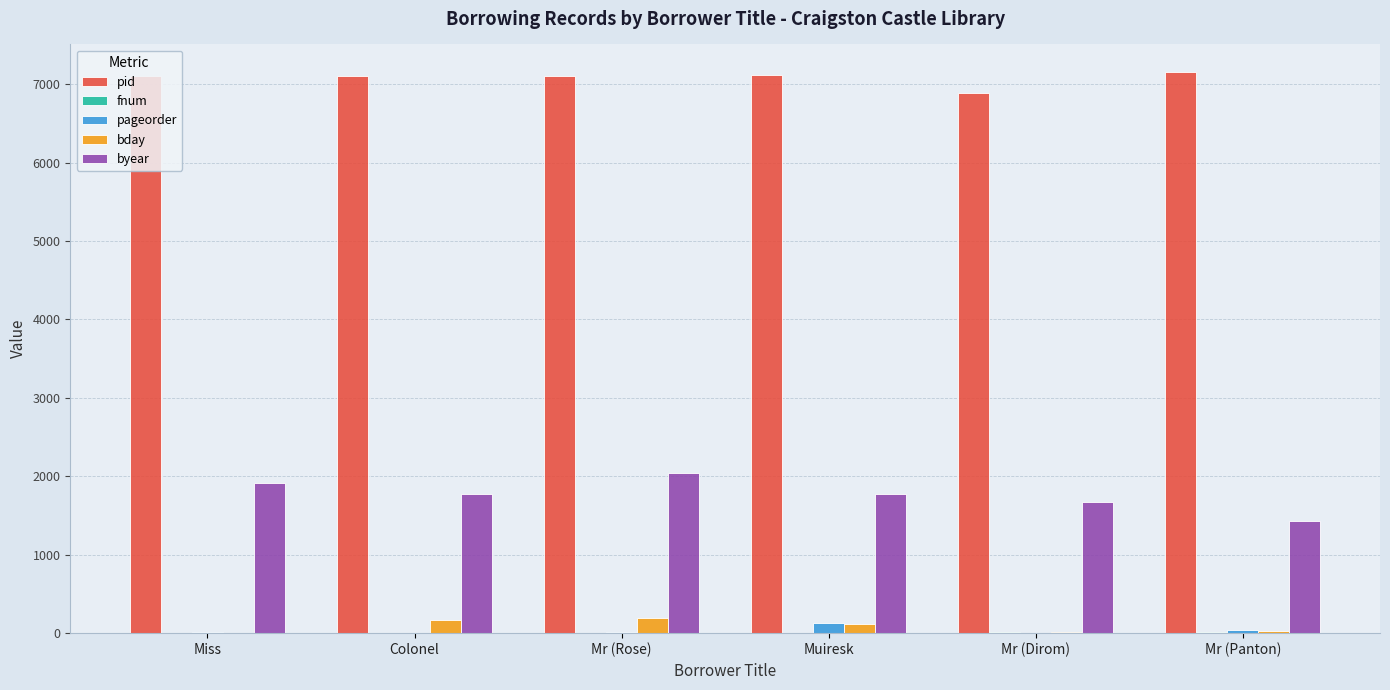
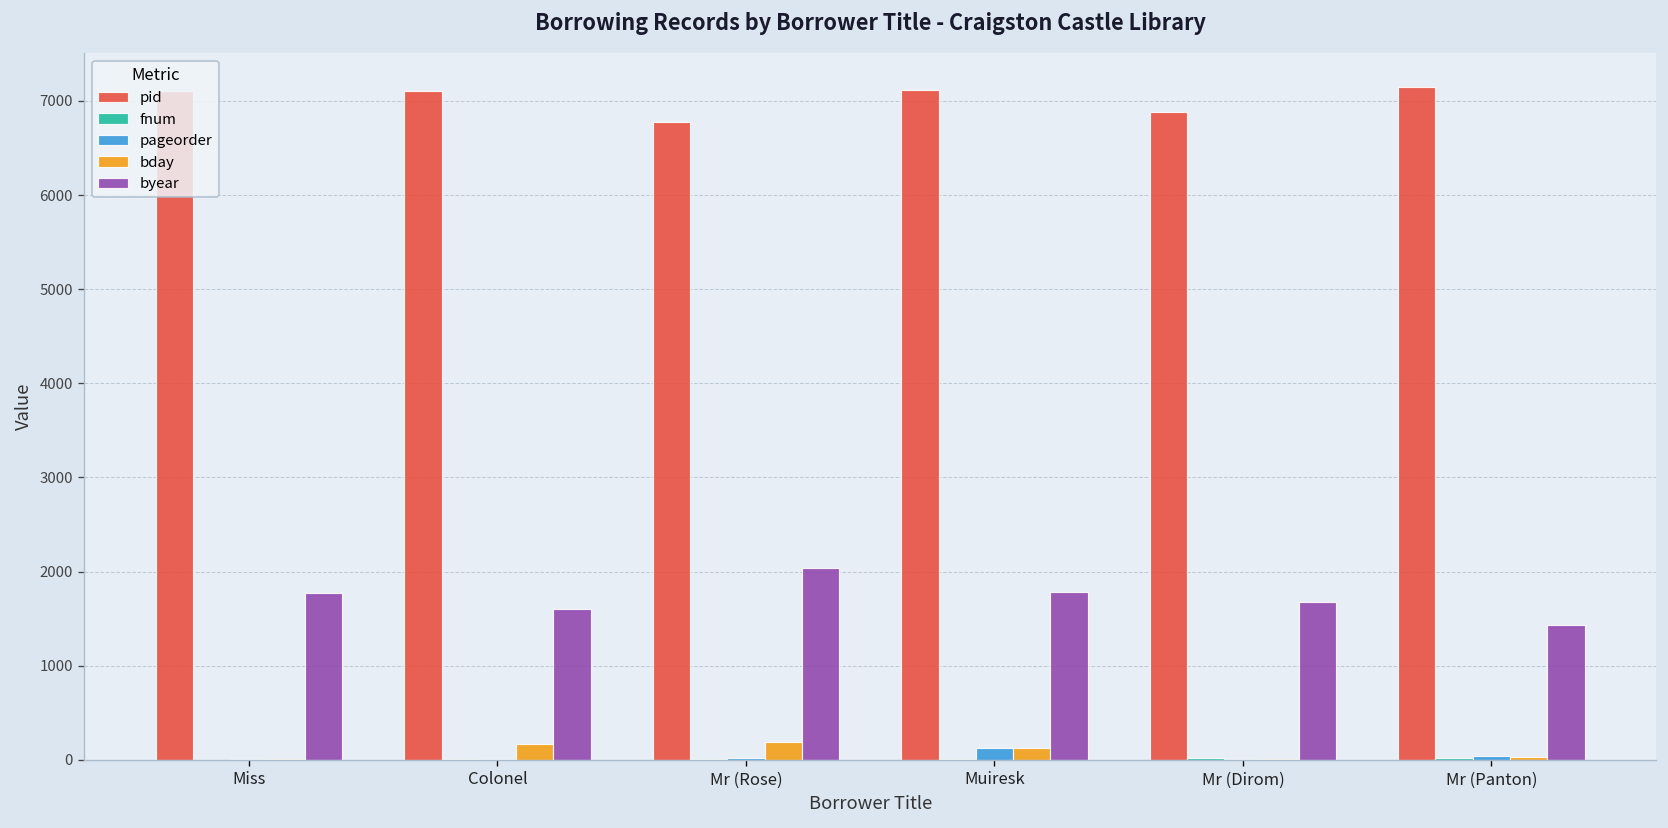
byear, Miss: 1900 -> 1800
byear, Colonel: 1800 -> 1600
pid, Mr (Rose): 7100 -> 6800
